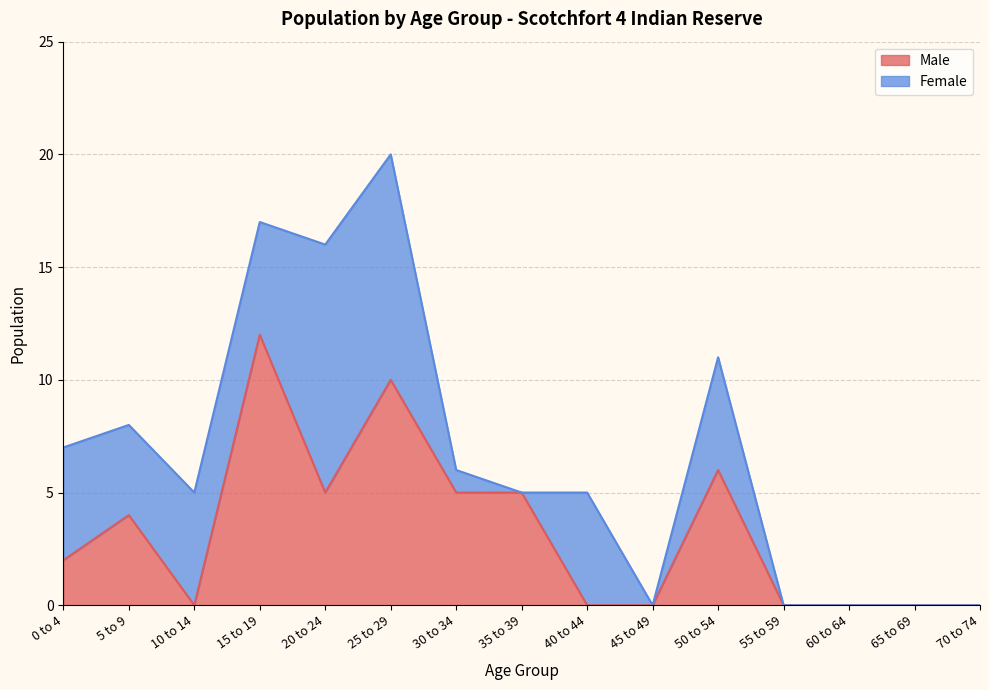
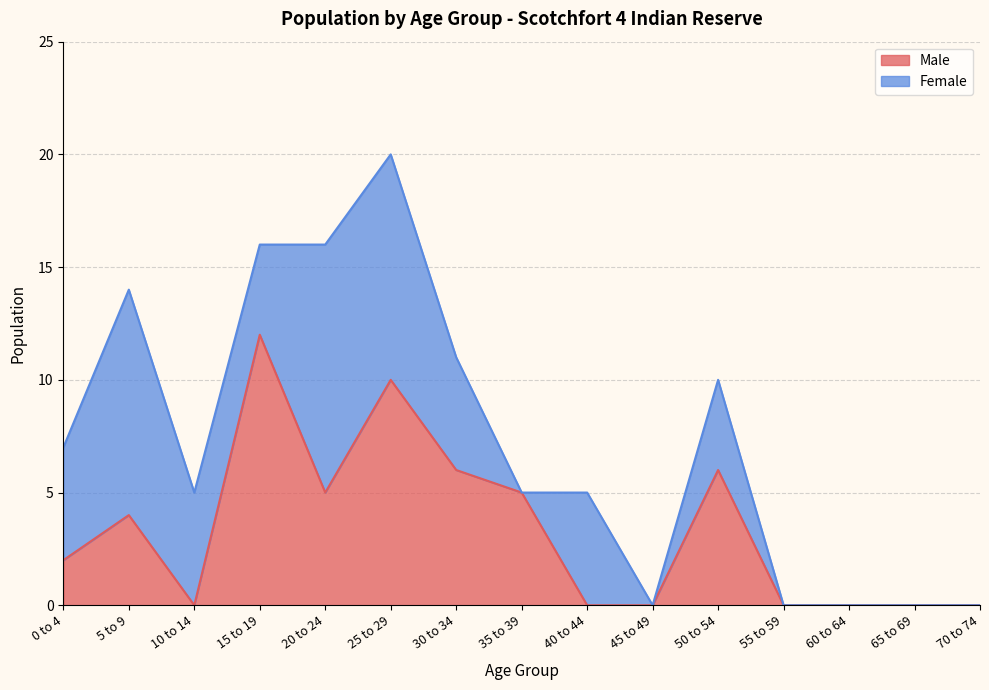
Female, 5 to 9: 4 -> 10
Female, 15 to 19: 5 -> 4
Male, 30 to 34: 5 -> 6
Female, 30 to 34: 1 -> 5
Female, 50 to 54: 5 -> 4
